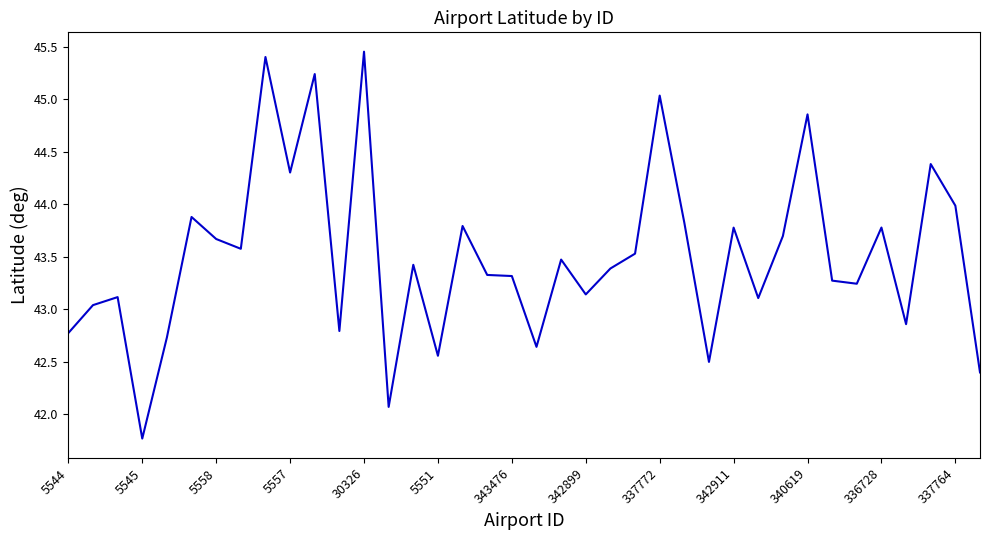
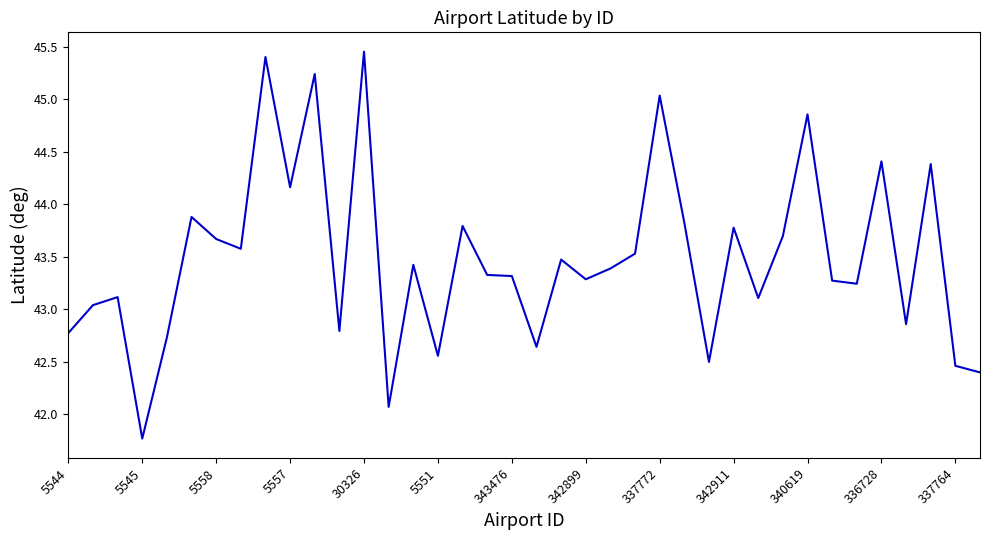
5557: 44.30 -> 44.16
342899: 43.14 -> 43.29
336728: 43.78 -> 44.41
337764: 43.99 -> 42.46
